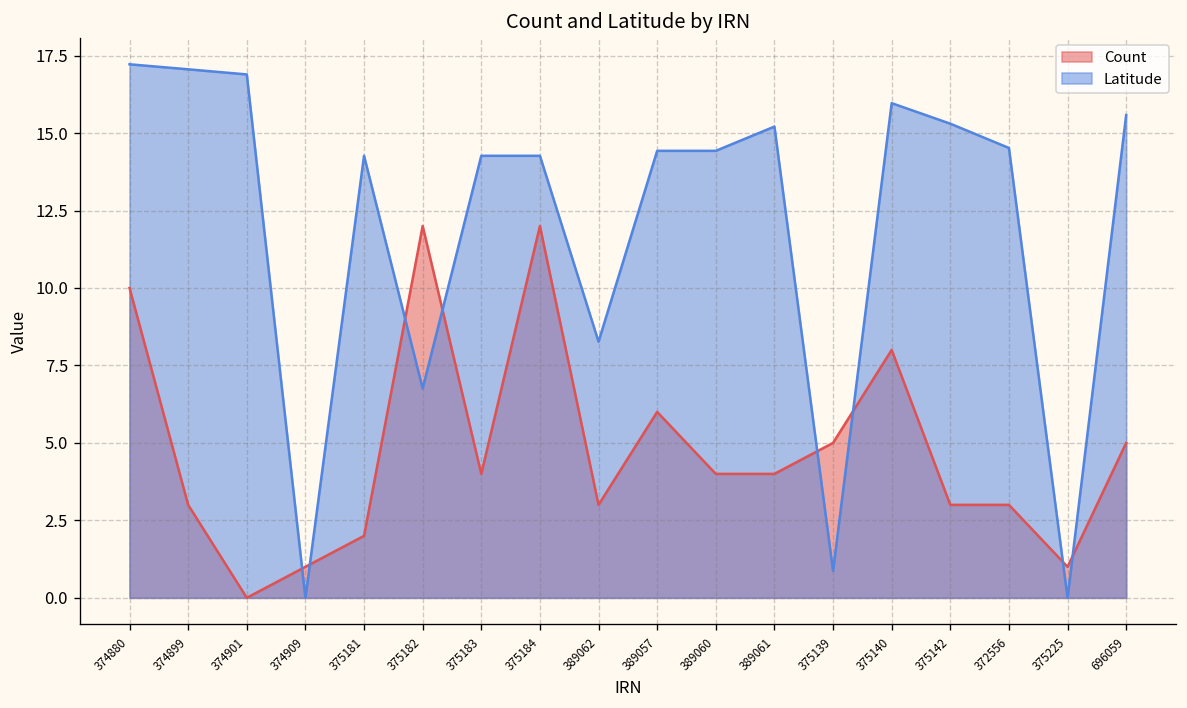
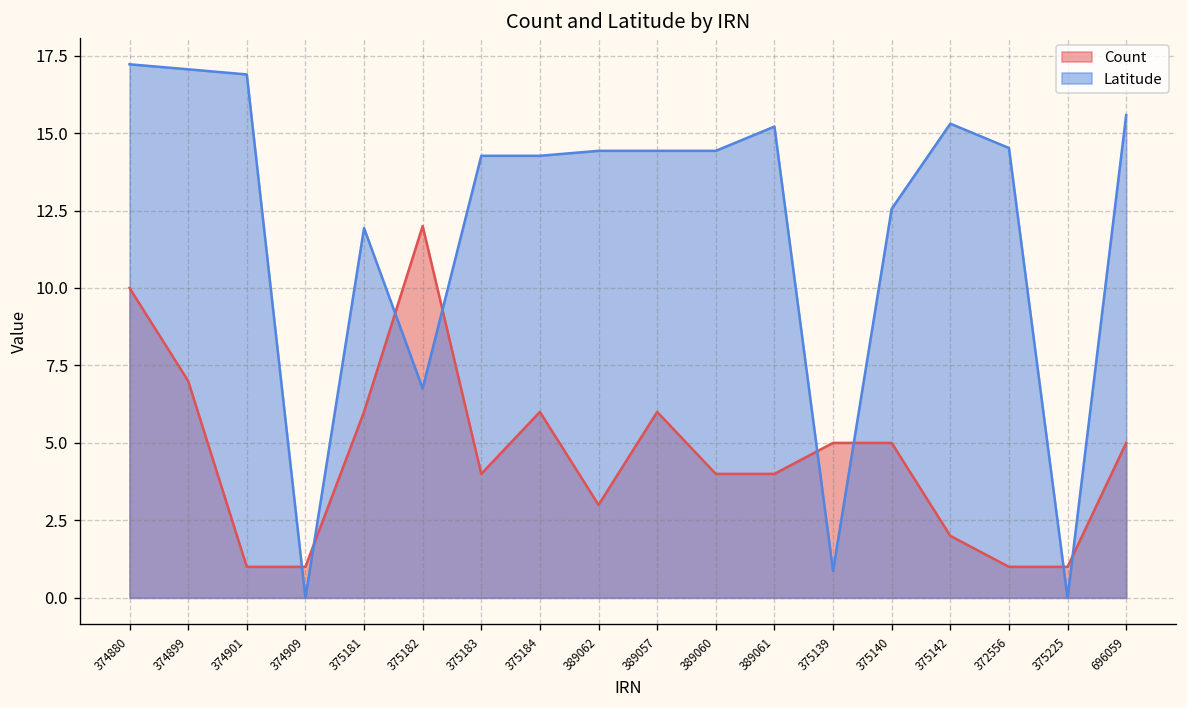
Count, 374899: 3 -> 7
Count, 374901: 0 -> 1
Count, 375181: 2 -> 6
Latitude, 375181: 14.3 -> 11.9
Count, 375184: 12 -> 6
Latitude, 389062: 8.3 -> 14.4
Count, 375140: 8 -> 5
Latitude, 375140: 16.0 -> 12.6
Count, 375142: 3 -> 2
Count, 372556: 3 -> 1
